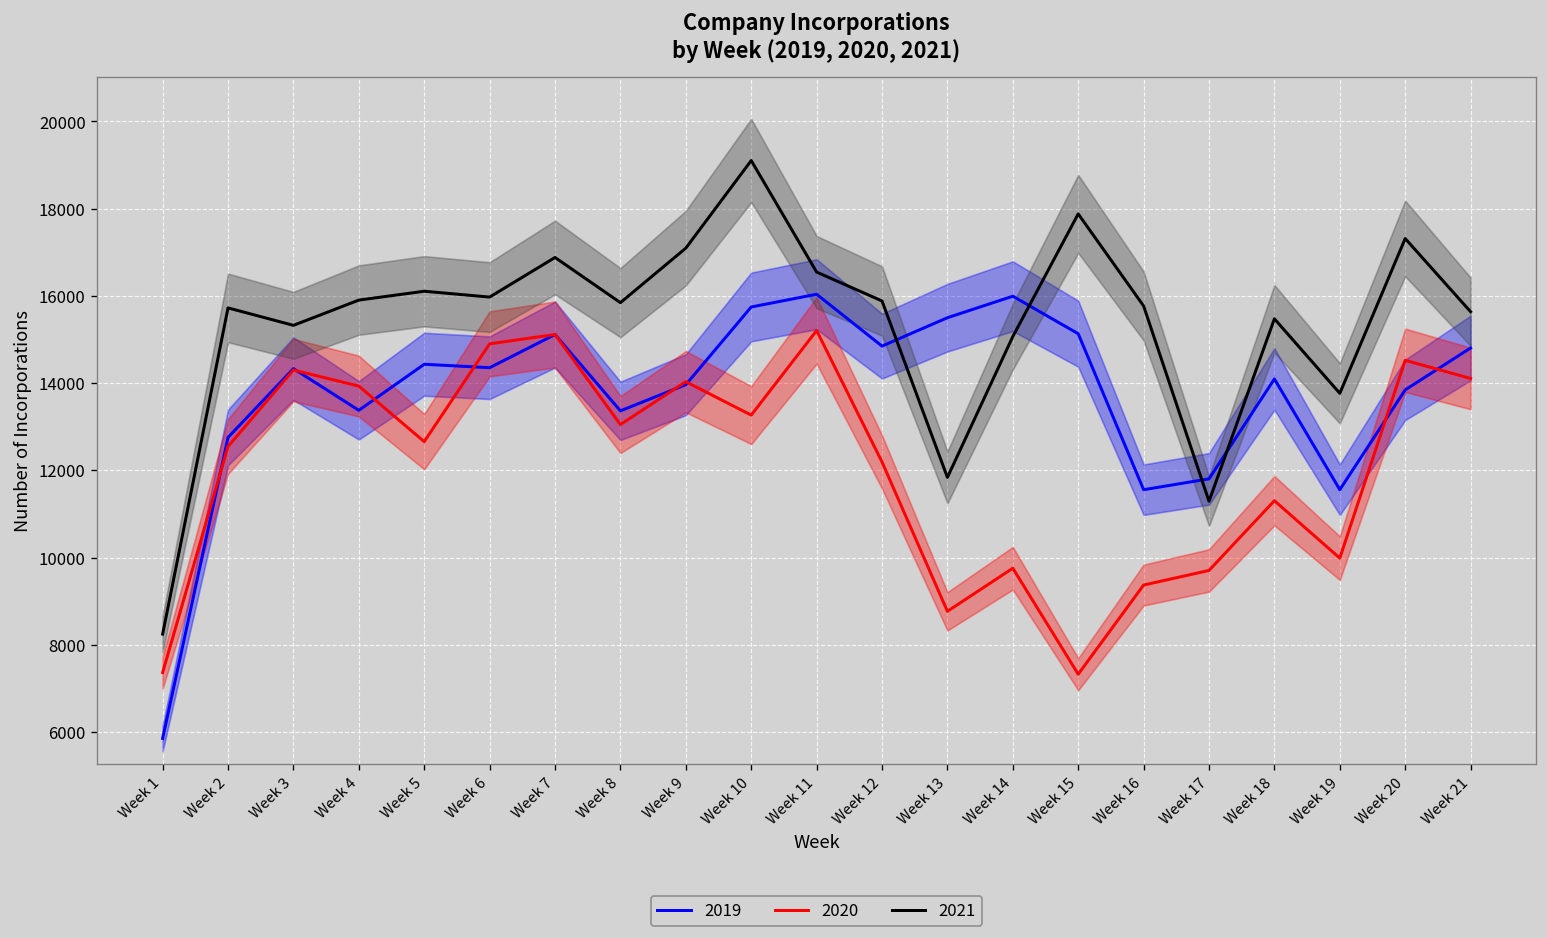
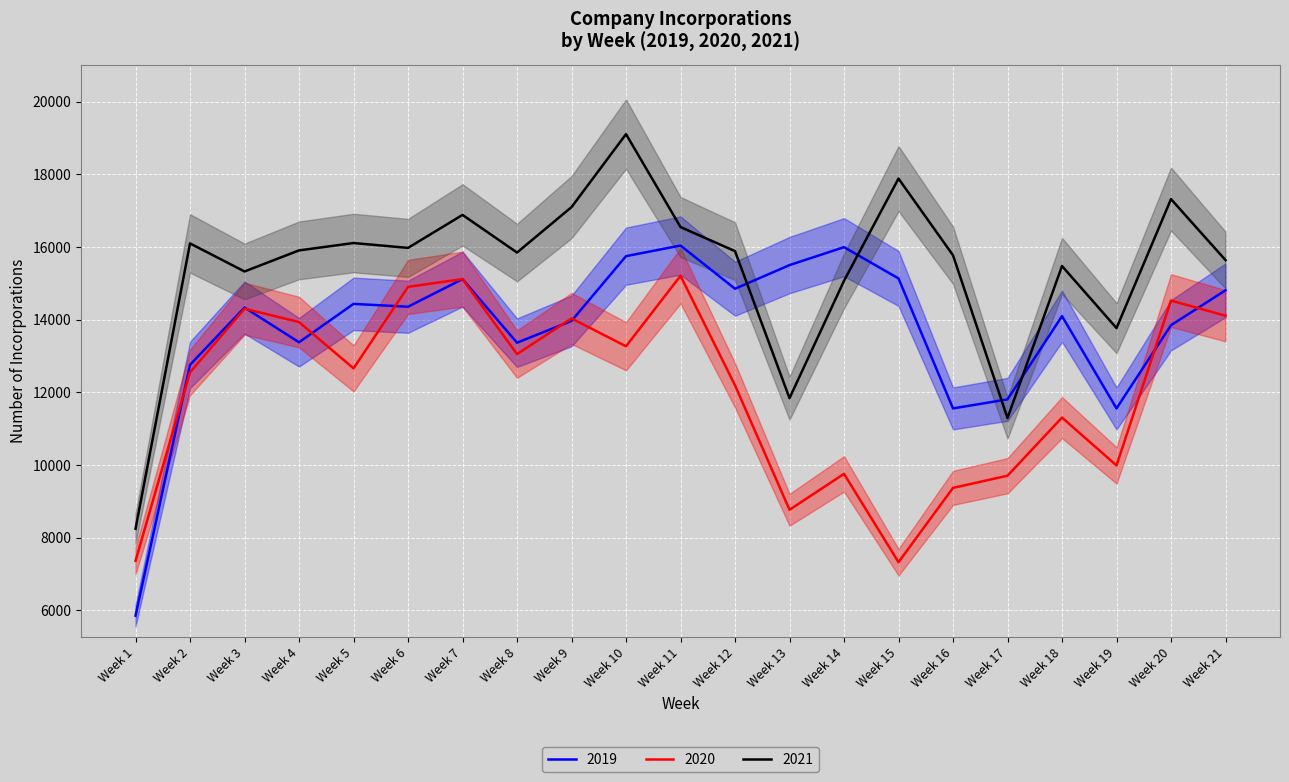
2021, Week 2: 15700 -> 16100
